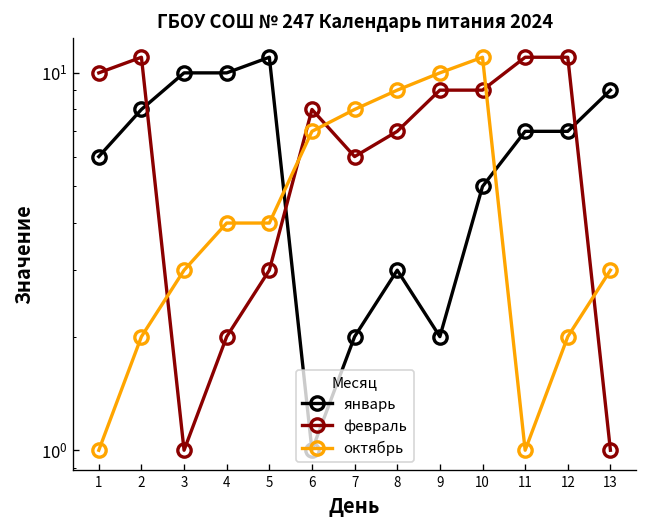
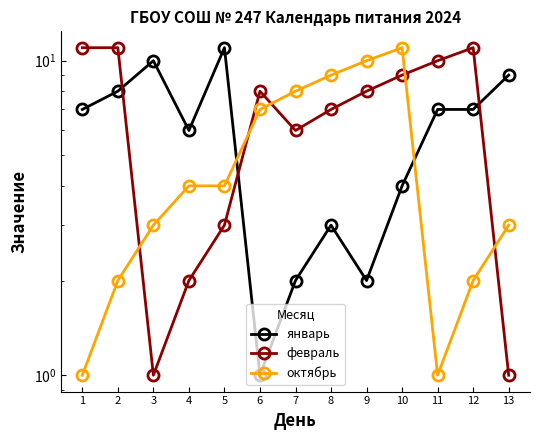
январь, 1: 6 -> 7
февраль, 1: 10 -> 11
январь, 4: 10 -> 6
февраль, 9: 9 -> 8
январь, 10: 5 -> 4
февраль, 11: 11 -> 10
